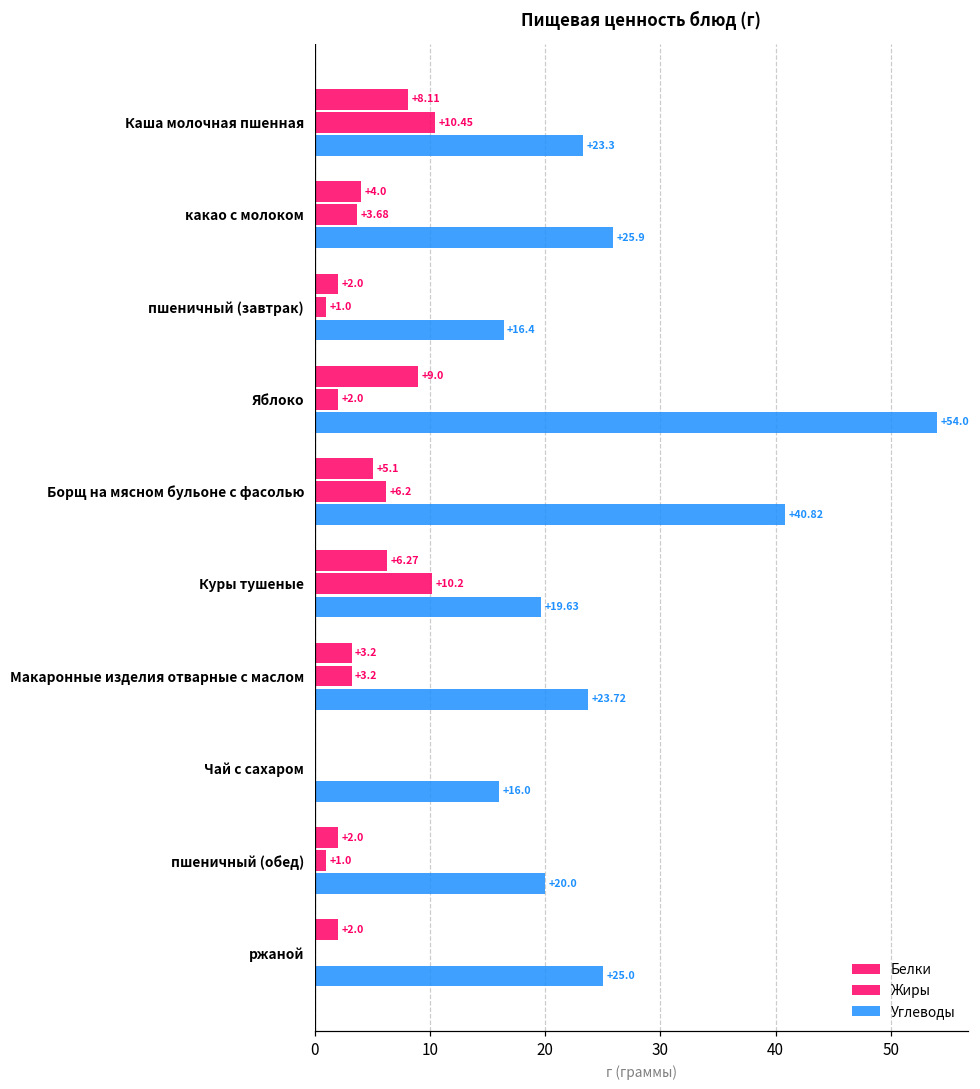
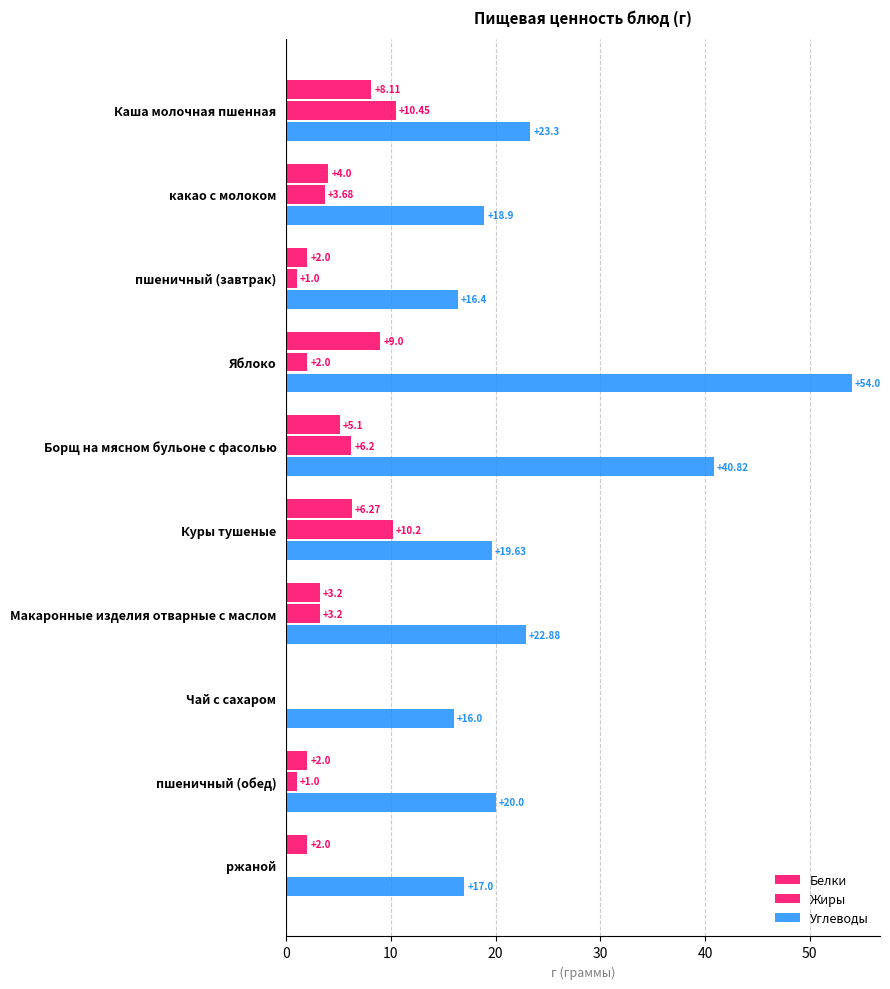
Углеводы, какао с молоком: +25.9 -> +18.9
Углеводы, Макаронные изделия отварные с маслом: +23.72 -> +22.88
Углеводы, ржаной: +25.0 -> +17.0
